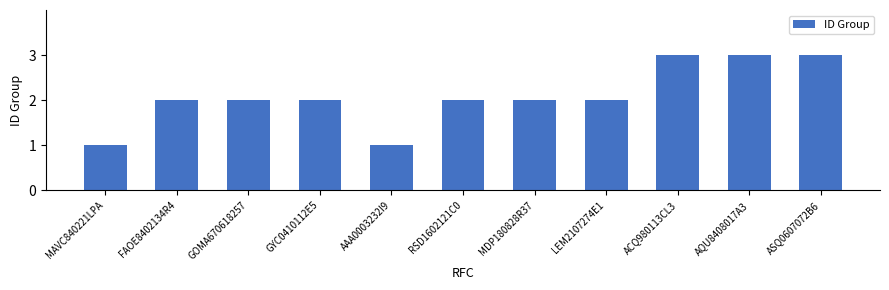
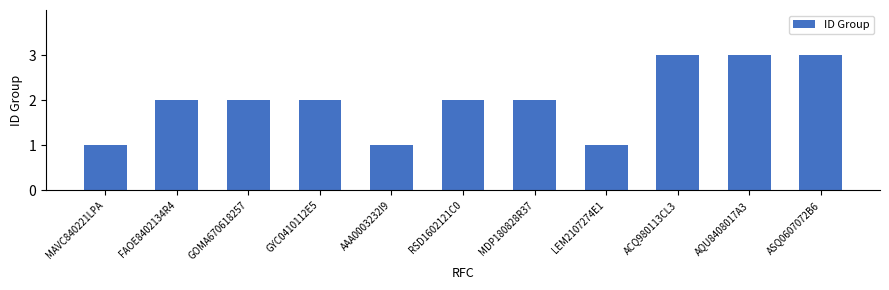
LEM2107274E1: 2 -> 1
